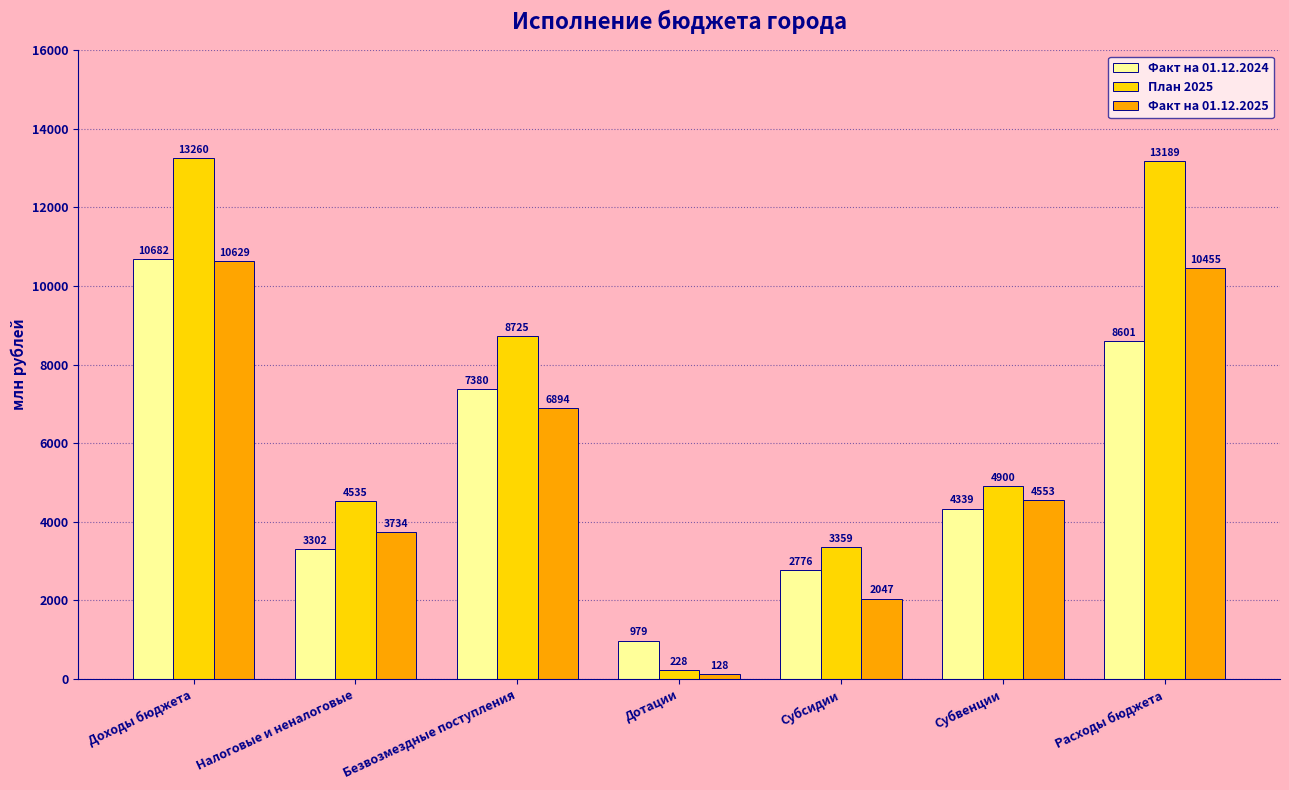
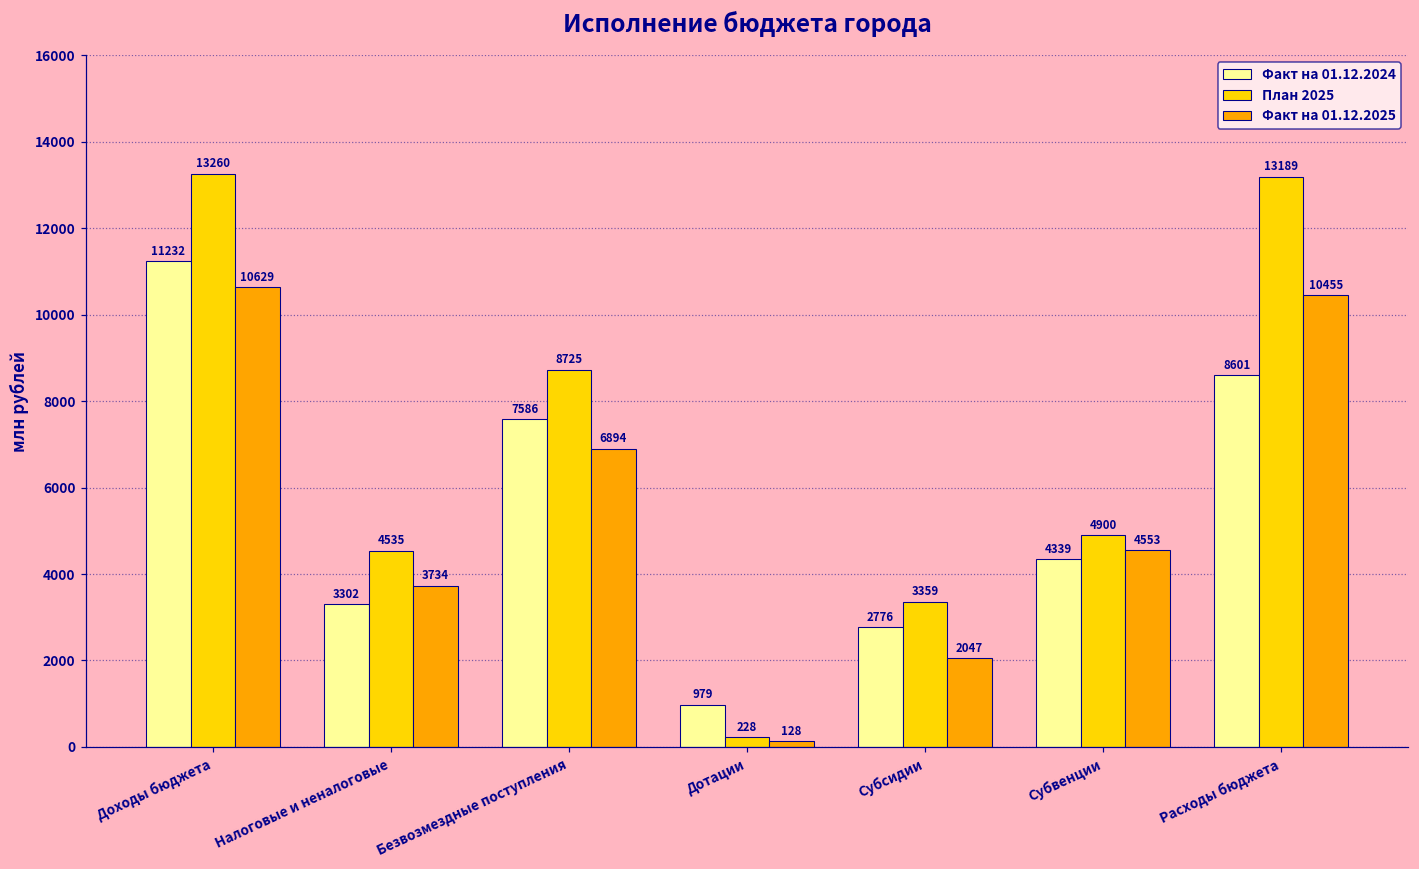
Факт на 01.12.2024, Доходы бюджета: 10682 -> 11232
Факт на 01.12.2024, Безвозмездные поступления: 7380 -> 7586
